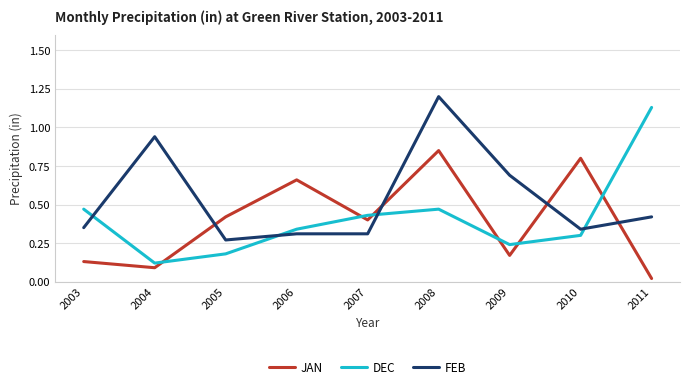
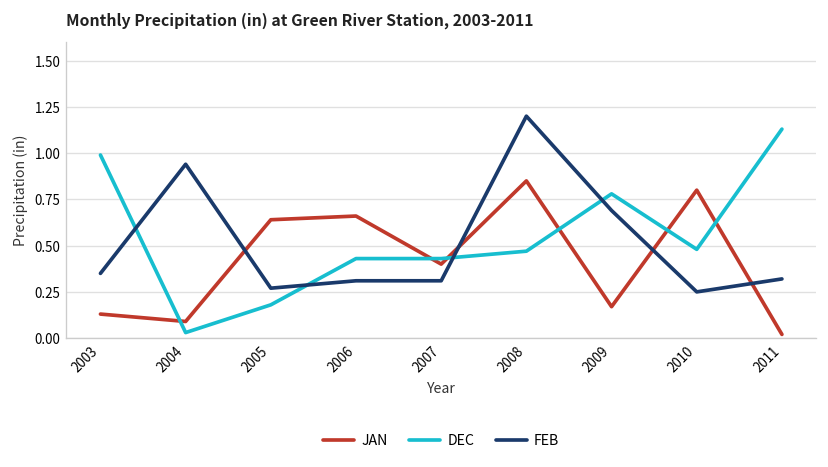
DEC, 2003: 0.47 -> 0.99
DEC, 2004: 0.12 -> 0.03
JAN, 2005: 0.42 -> 0.64
DEC, 2006: 0.34 -> 0.43
DEC, 2009: 0.24 -> 0.78
DEC, 2010: 0.30 -> 0.48
FEB, 2010: 0.34 -> 0.25
FEB, 2011: 0.42 -> 0.32
